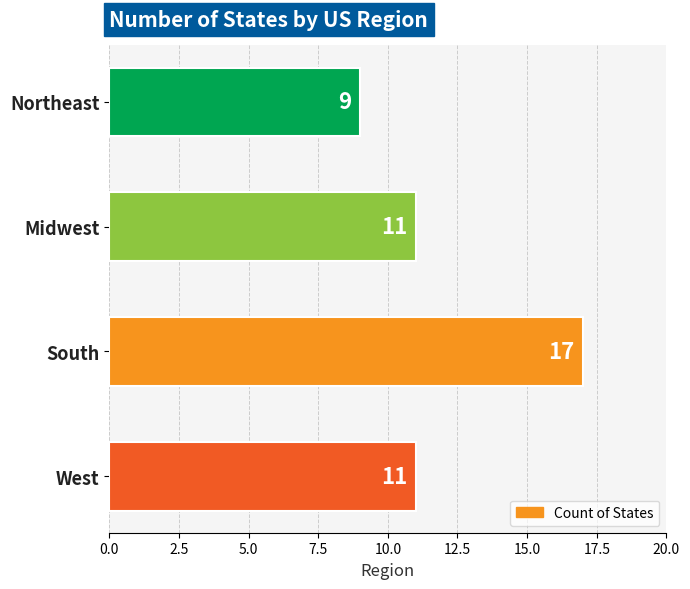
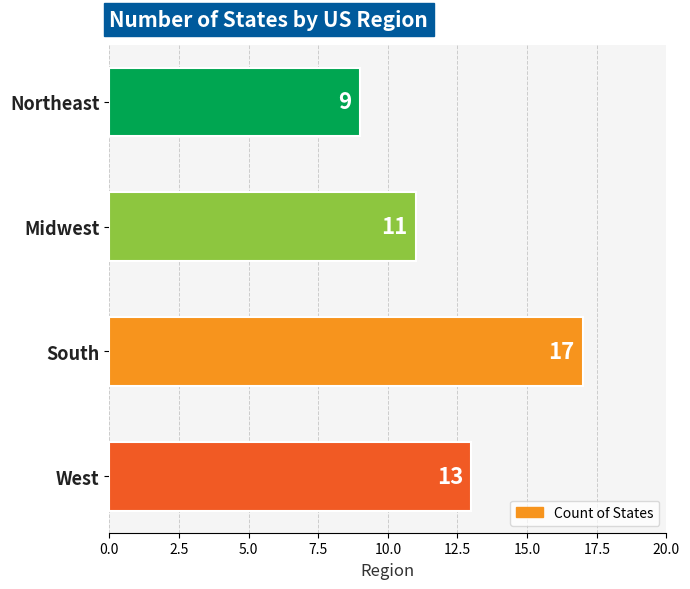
West: 11 -> 13
